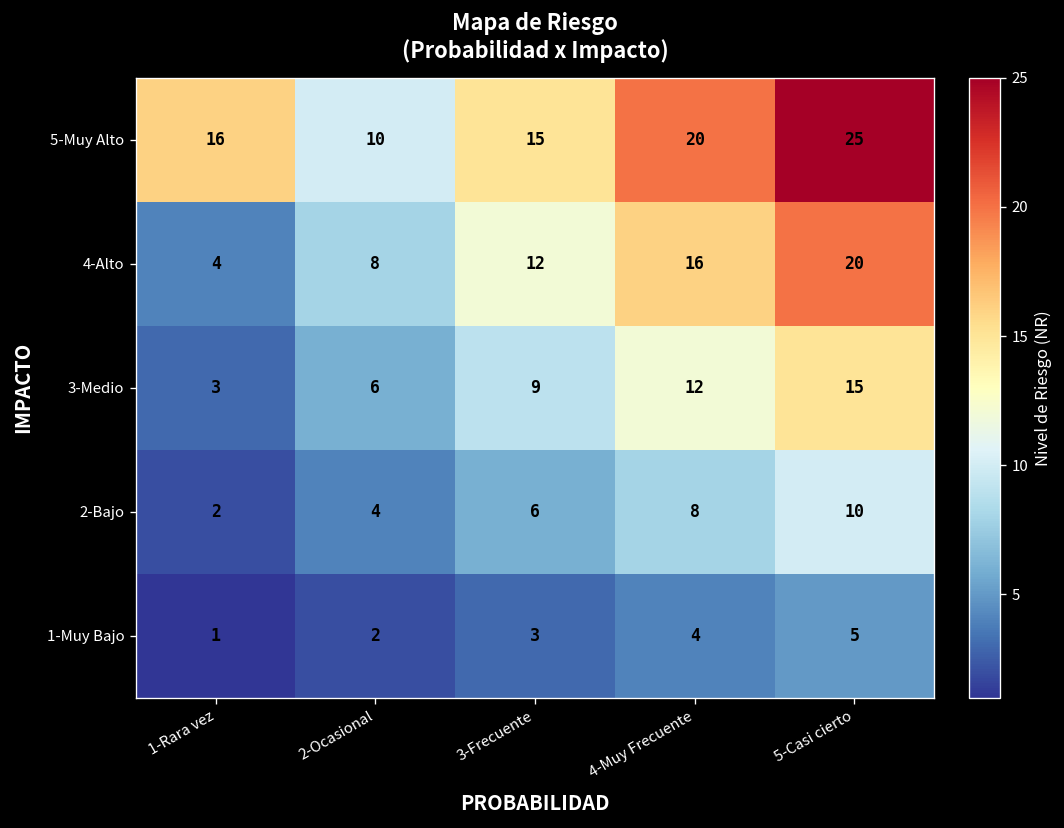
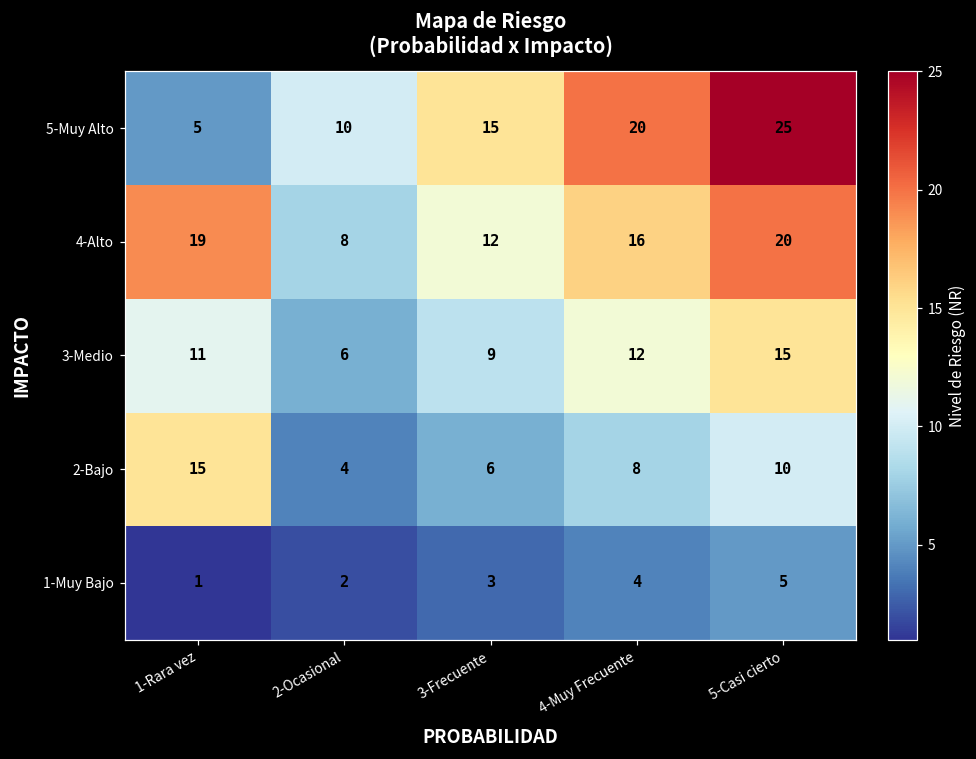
5-Muy Alto, 1-Rara vez: 16 -> 5
4-Alto, 1-Rara vez: 4 -> 19
3-Medio, 1-Rara vez: 3 -> 11
2-Bajo, 1-Rara vez: 2 -> 15
